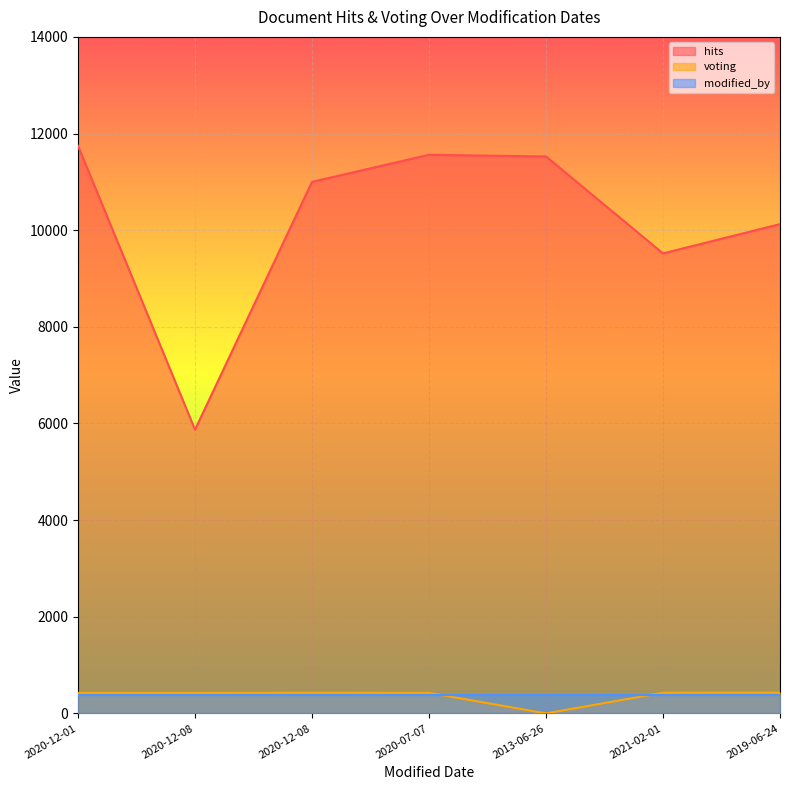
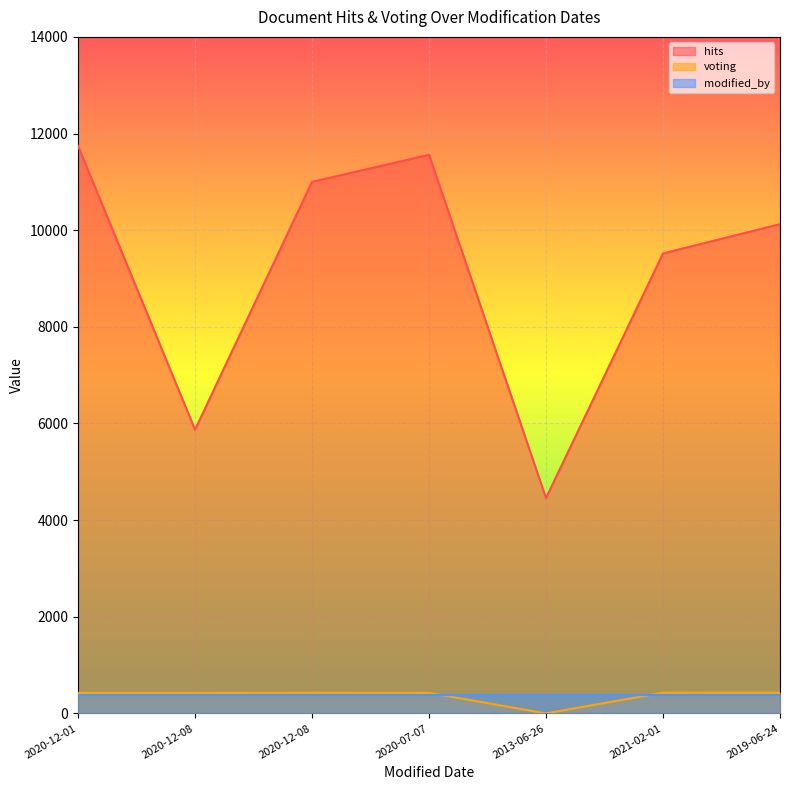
hits, 2013-06-26: 11500 -> 4500
